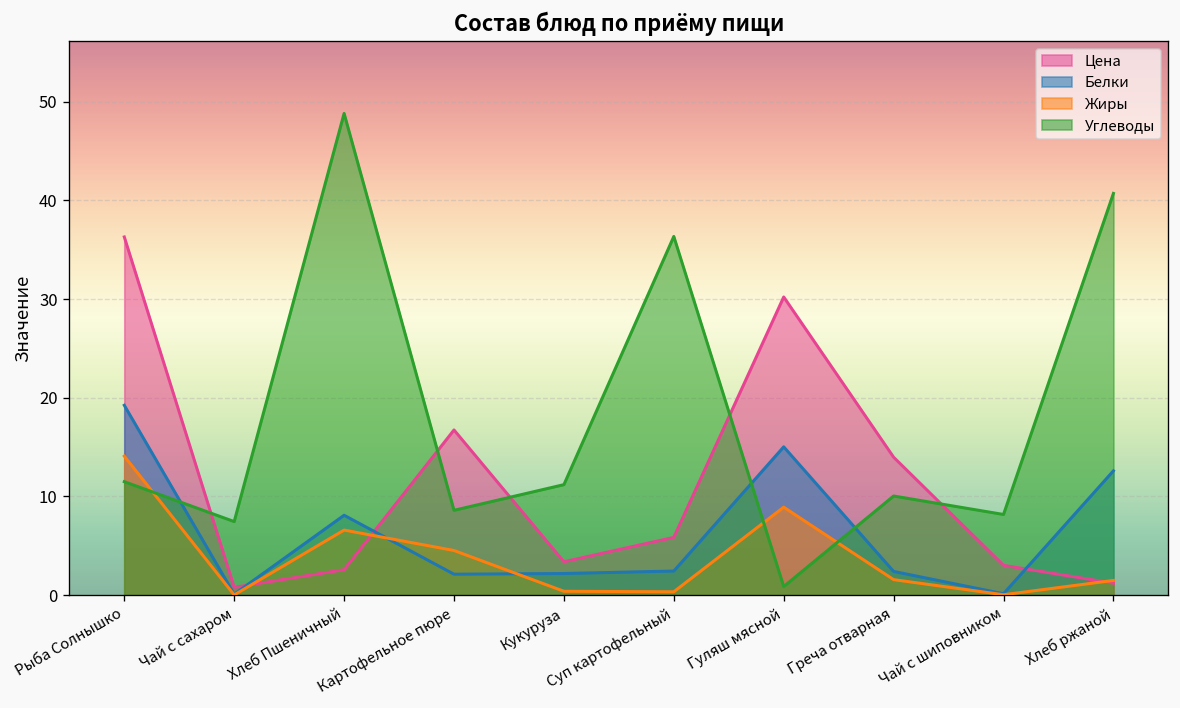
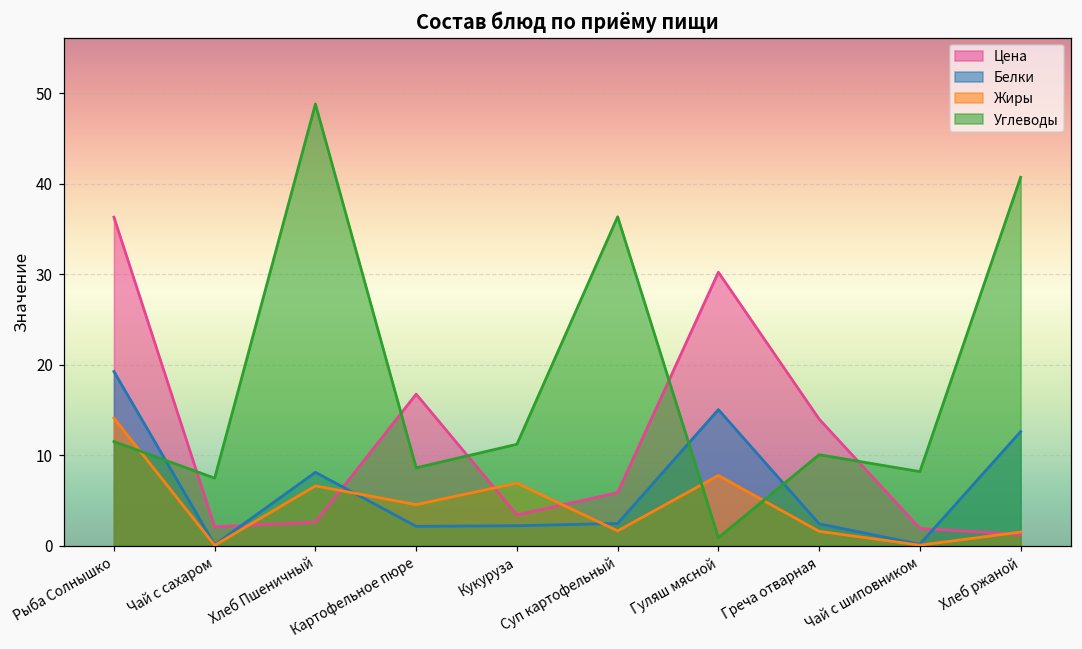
Цена, Чай с сахаром: 1 -> 2
Жиры, Кукуруза: 0 -> 7
Жиры, Суп картофельный: 0 -> 2
Жиры, Гуляш мясной: 9 -> 8
Цена, Чай с шиповником: 3 -> 2
